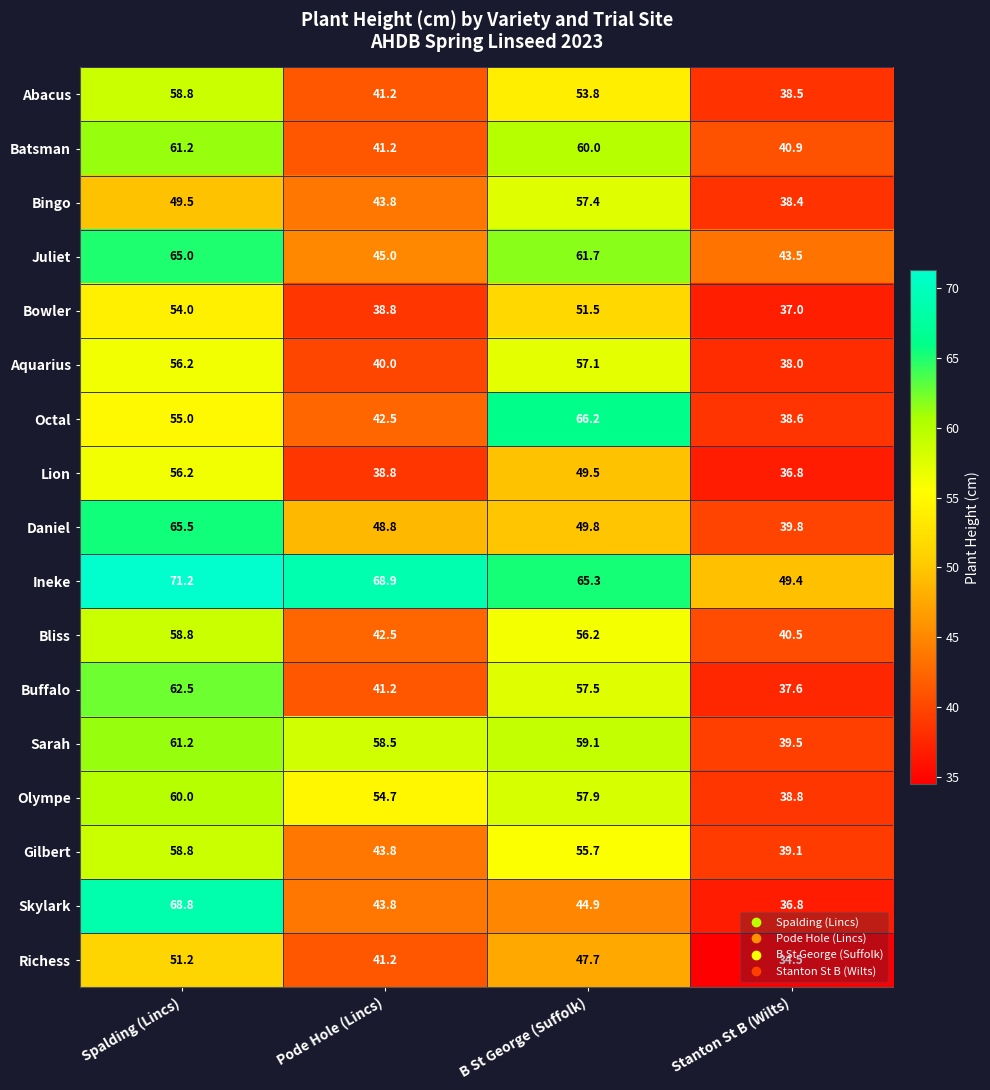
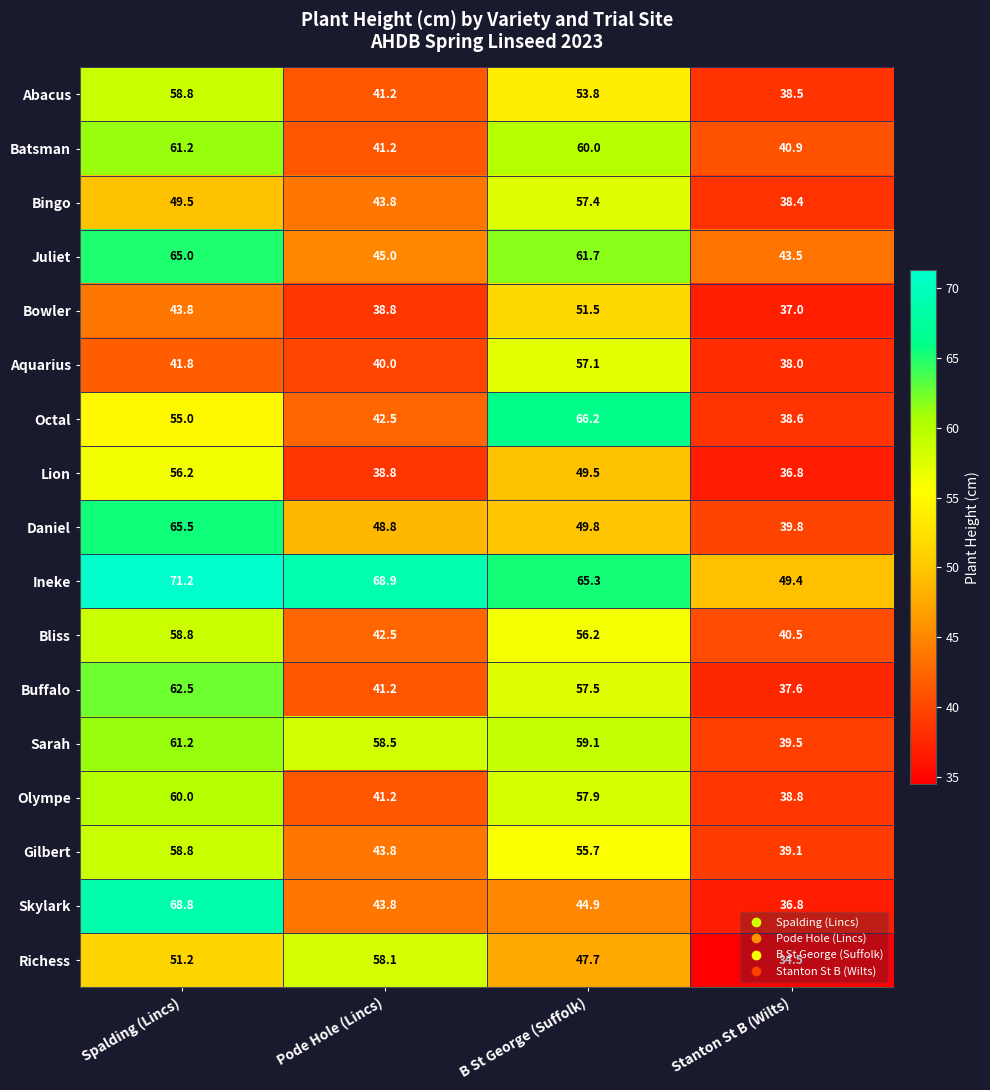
Bowler, Spalding (Lincs): 54.0 -> 43.8
Aquarius, Spalding (Lincs): 56.2 -> 41.8
Olympe, Pode Hole (Lincs): 54.7 -> 41.2
Richess, Pode Hole (Lincs): 41.2 -> 58.1
